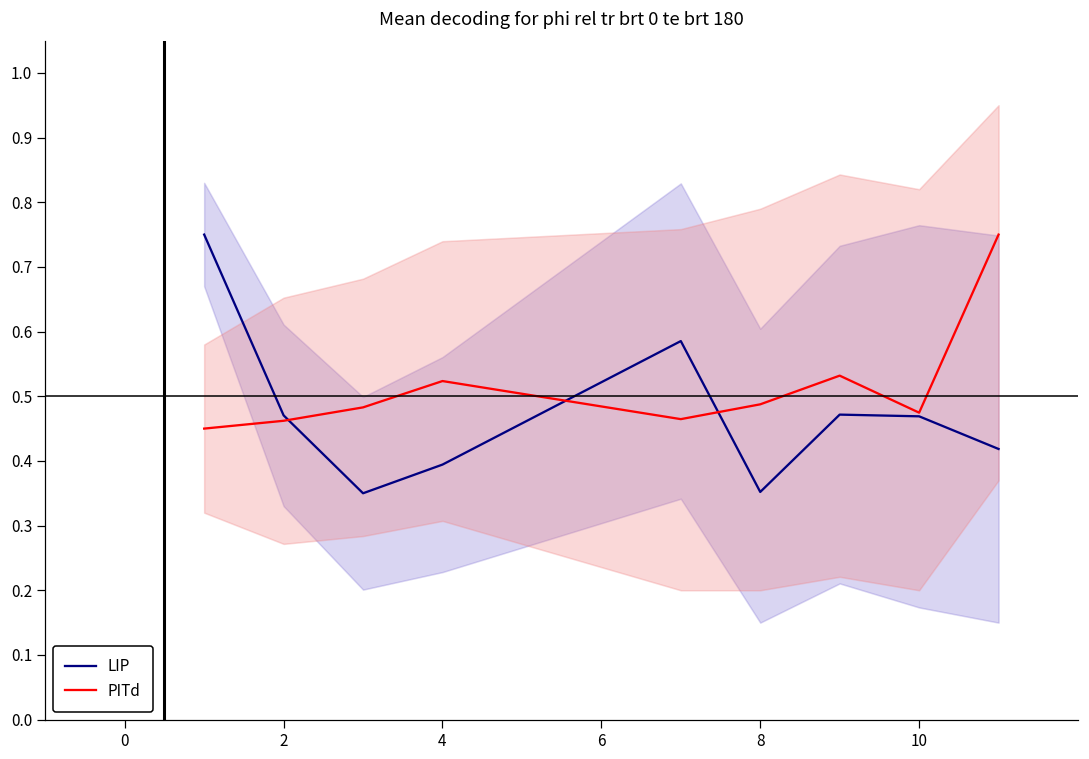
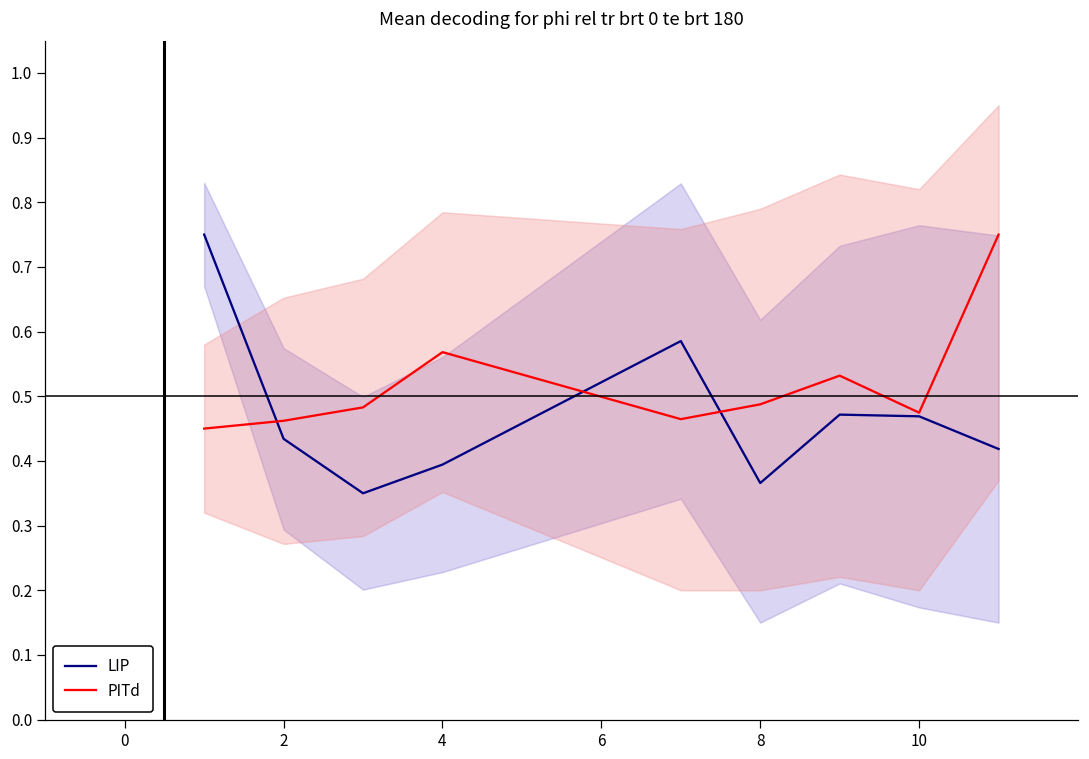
LIP, 2: 0.47 -> 0.43
PITd, 4: 0.52 -> 0.57
LIP, 8: 0.35 -> 0.37
